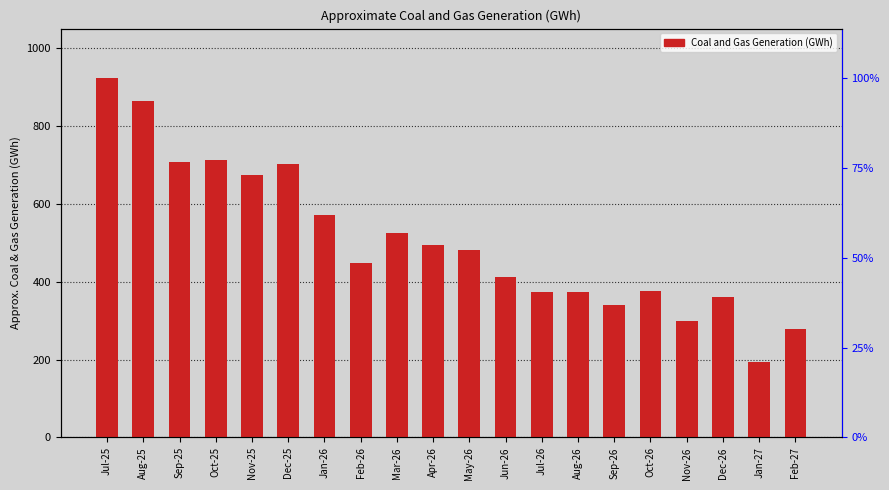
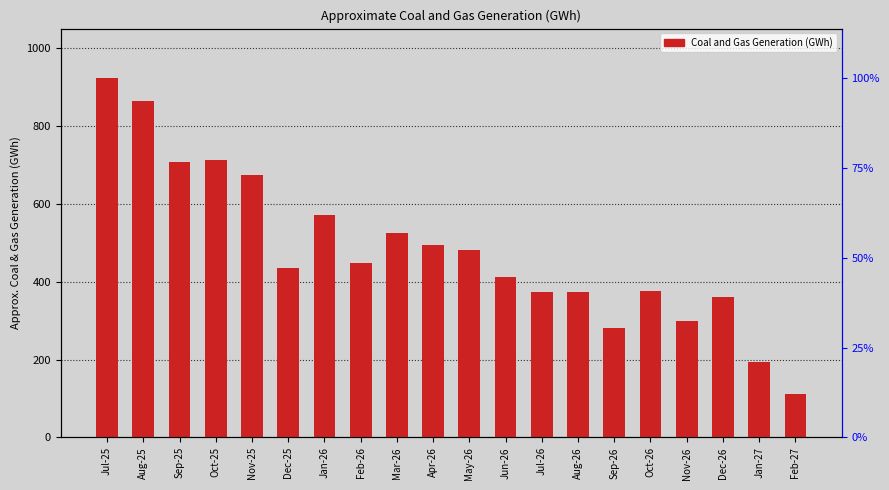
Dec-25: 700 -> 430
Sep-26: 340 -> 280
Feb-27: 280 -> 110
